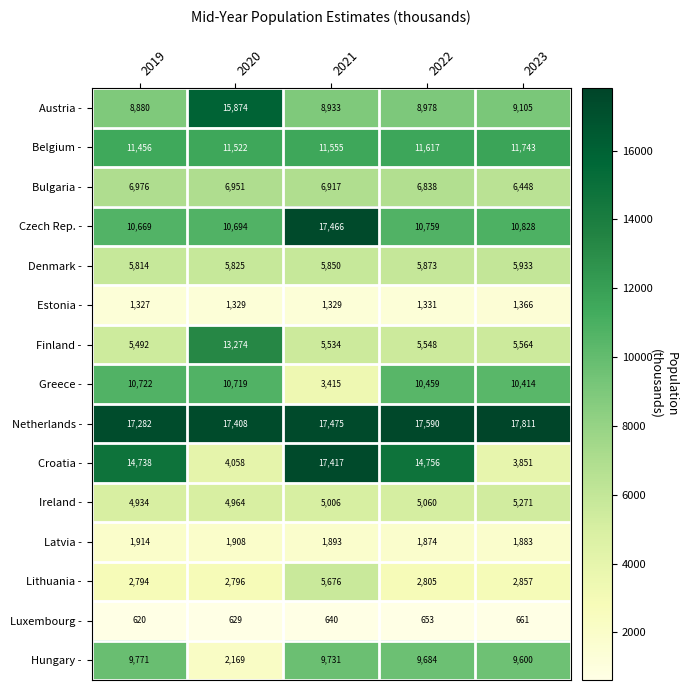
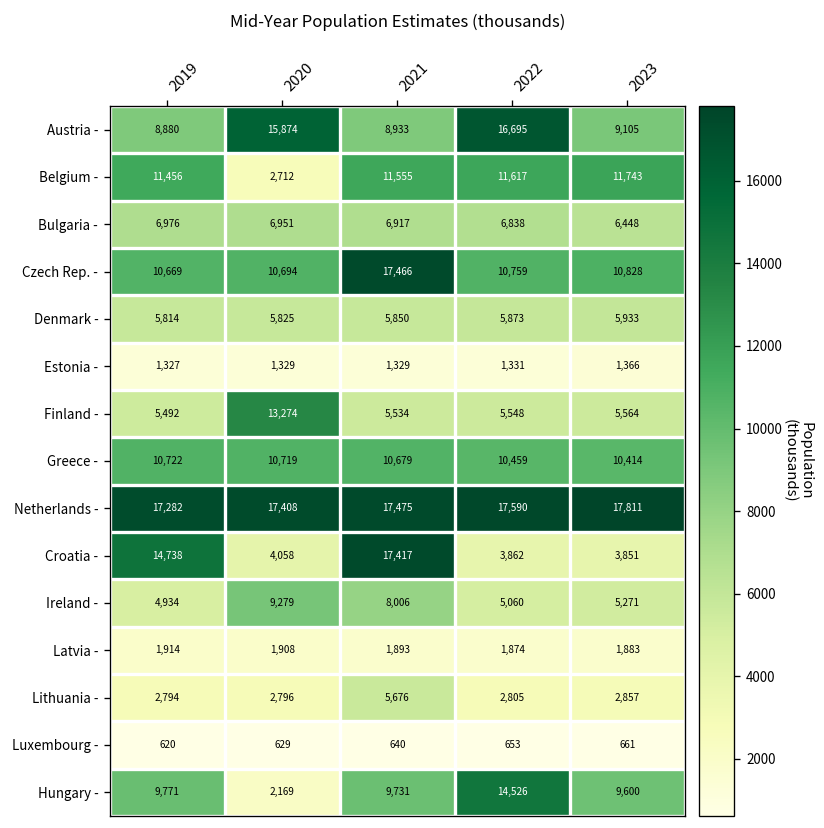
Austria -, 2022: 8,978 -> 16,695
Belgium -, 2020: 11,522 -> 2,712
Greece -, 2021: 3,415 -> 10,679
Croatia -, 2022: 14,756 -> 3,862
Ireland -, 2020: 4,964 -> 9,279
Ireland -, 2021: 5,006 -> 8,006
Hungary -, 2022: 9,684 -> 14,526
